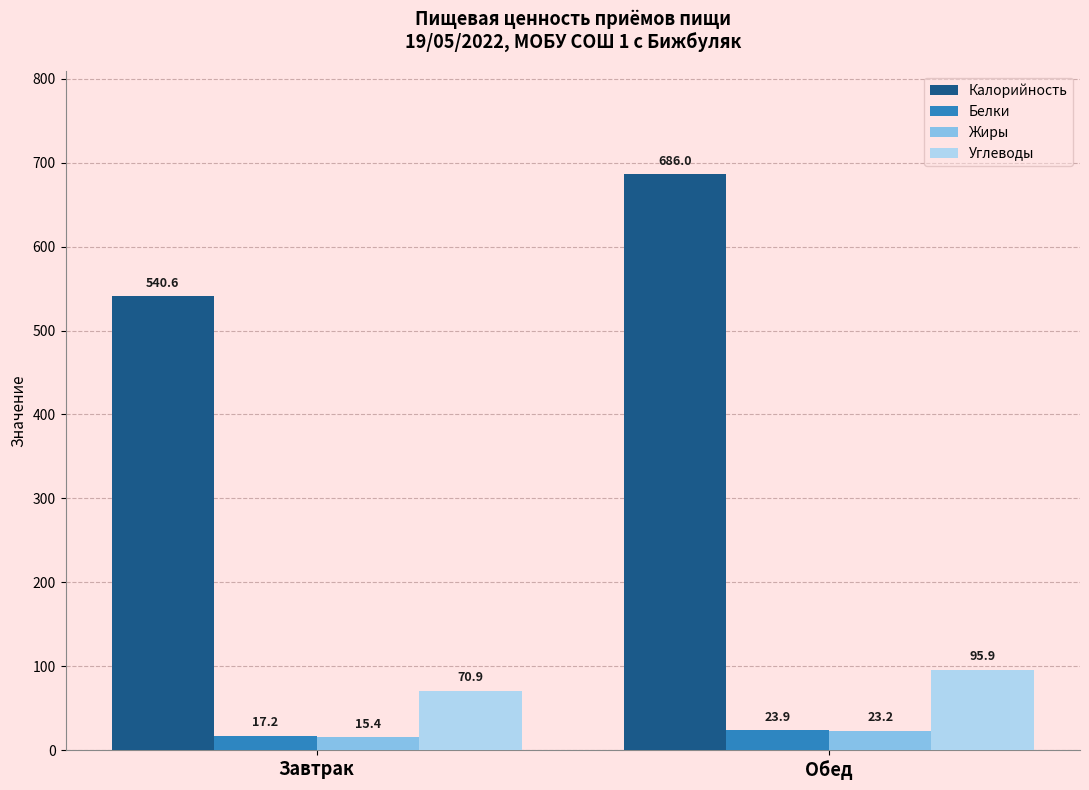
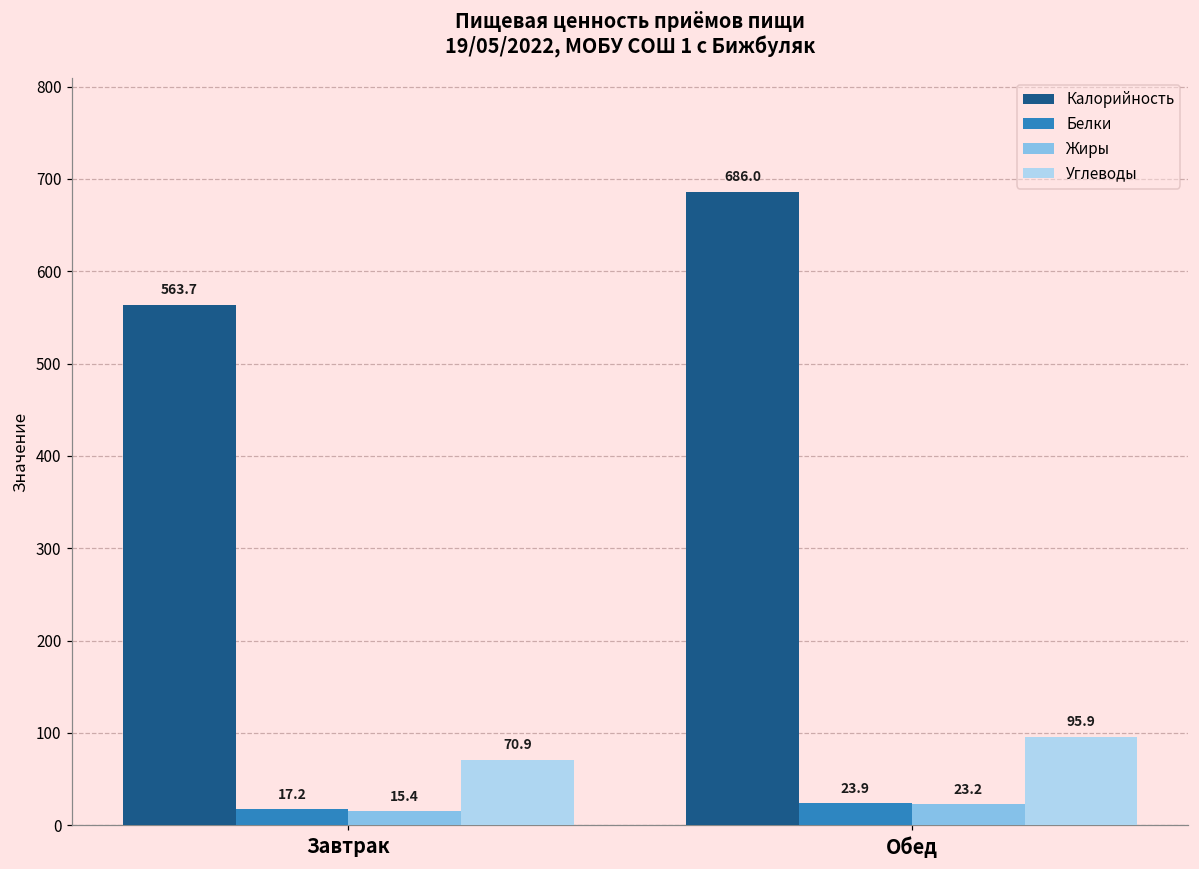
Калорийность, Завтрак: 540.6 -> 563.7
